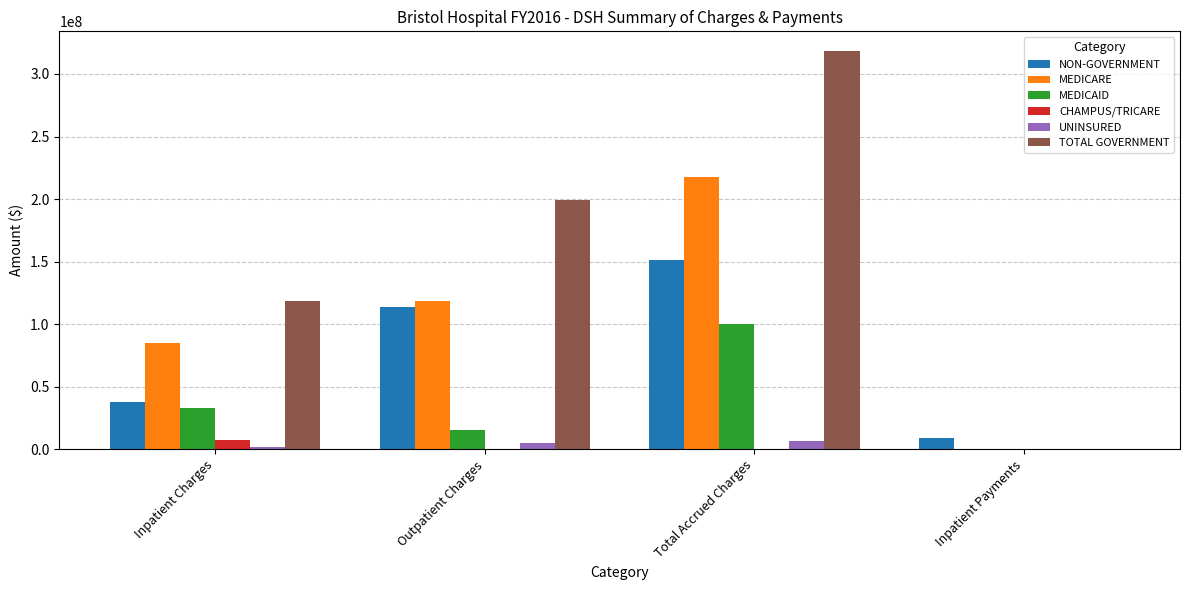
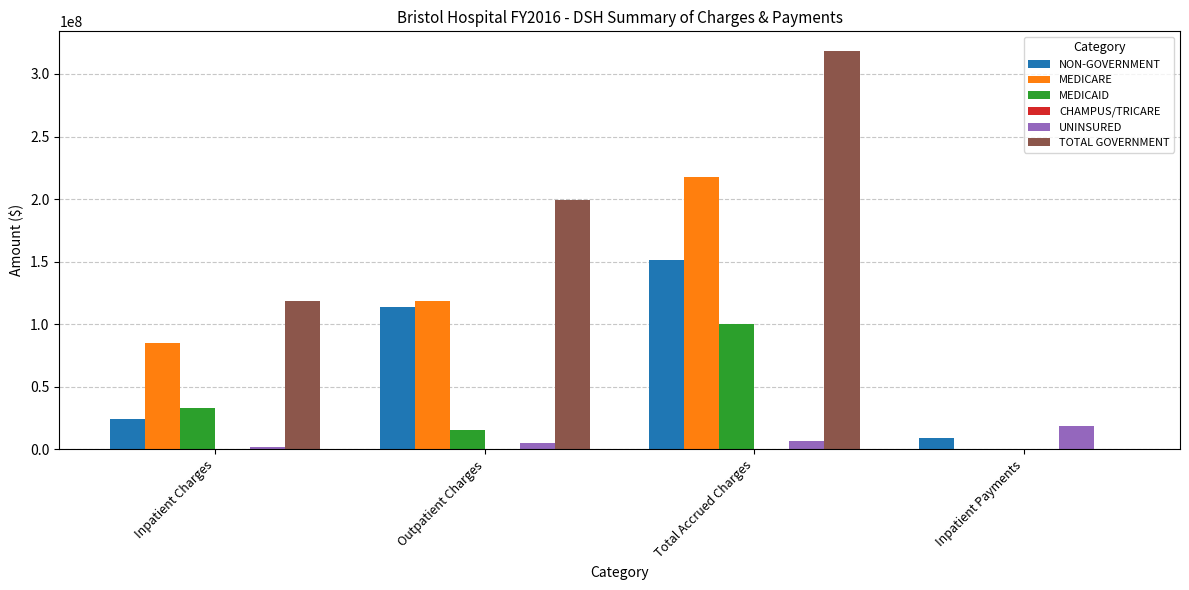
NON-GOVERNMENT, Inpatient Charges: 38000000 -> 24000000
CHAMPUS/TRICARE, Inpatient Charges: 8000000 -> 0
UNINSURED, Inpatient Payments: 0 -> 19000000
